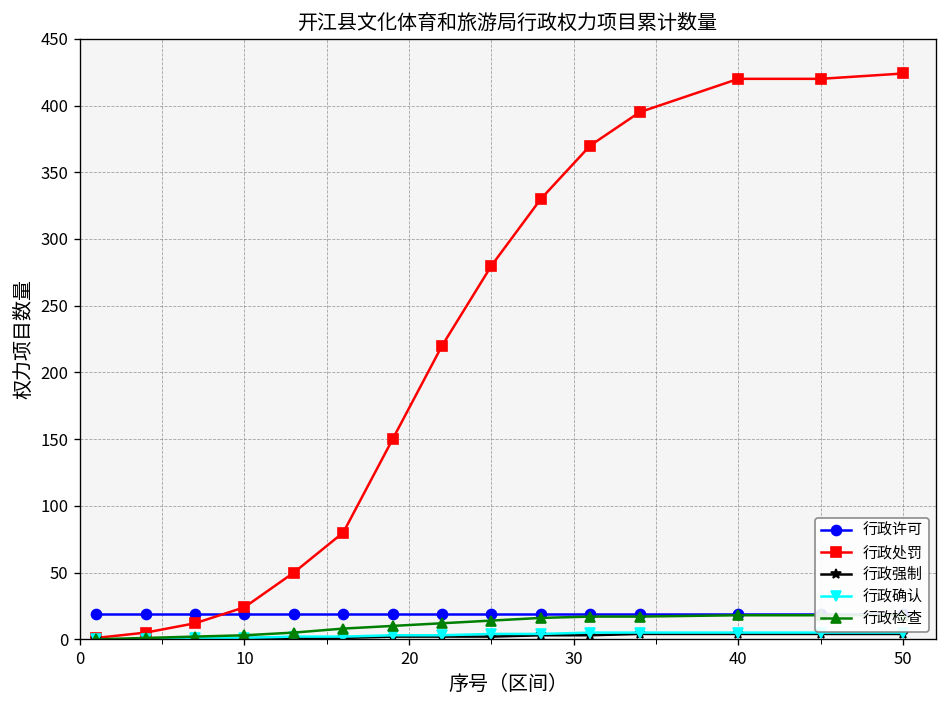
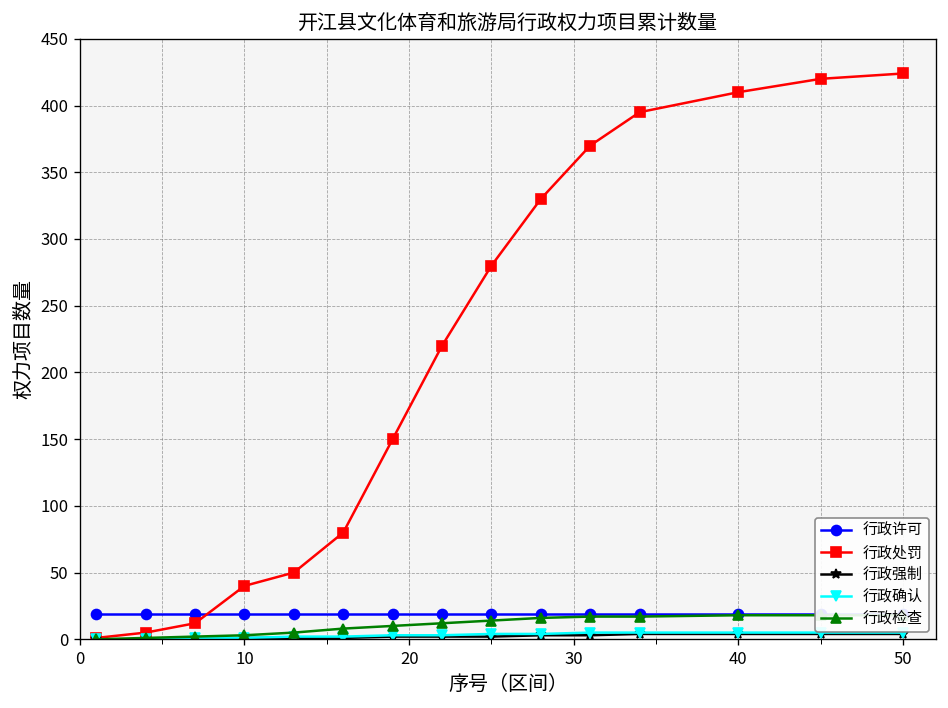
行政处罚, 10: 24 -> 40
行政处罚, 40: 420 -> 410
